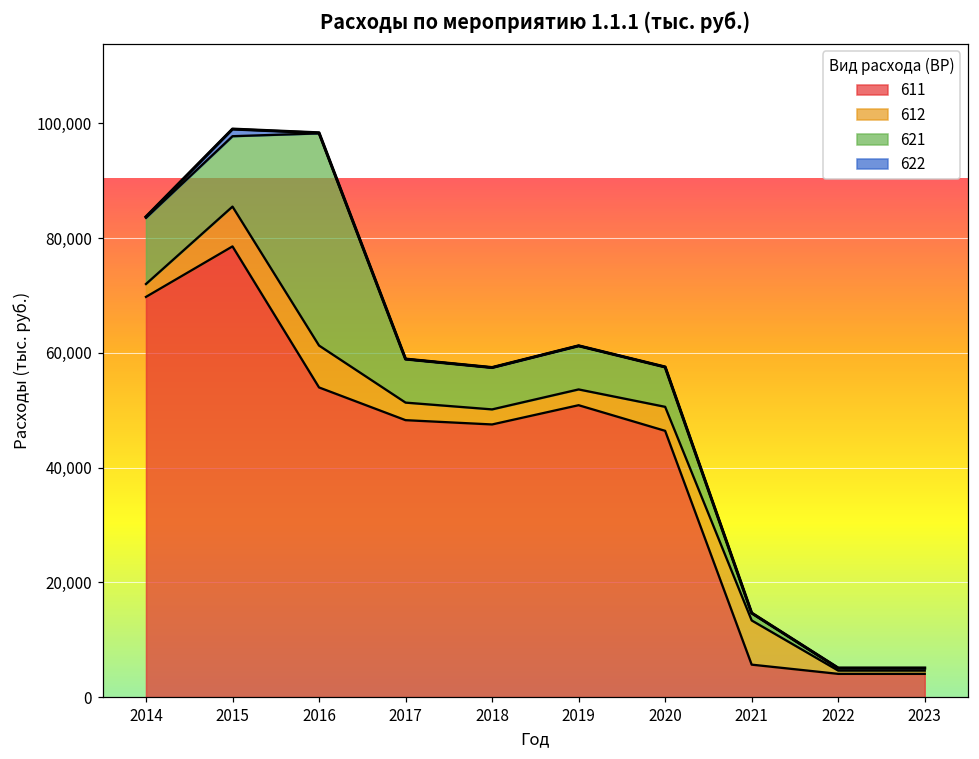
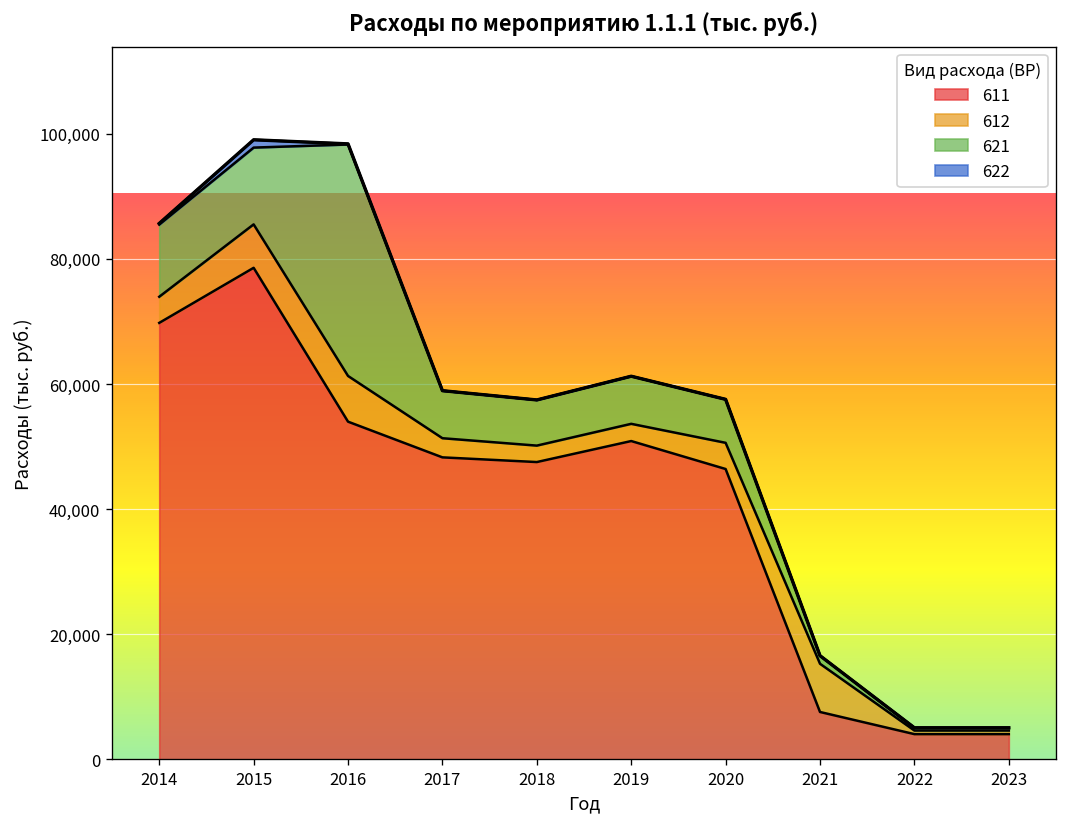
612, 2014: 2,000 -> 4,000
611, 2021: 6,000 -> 8,000
